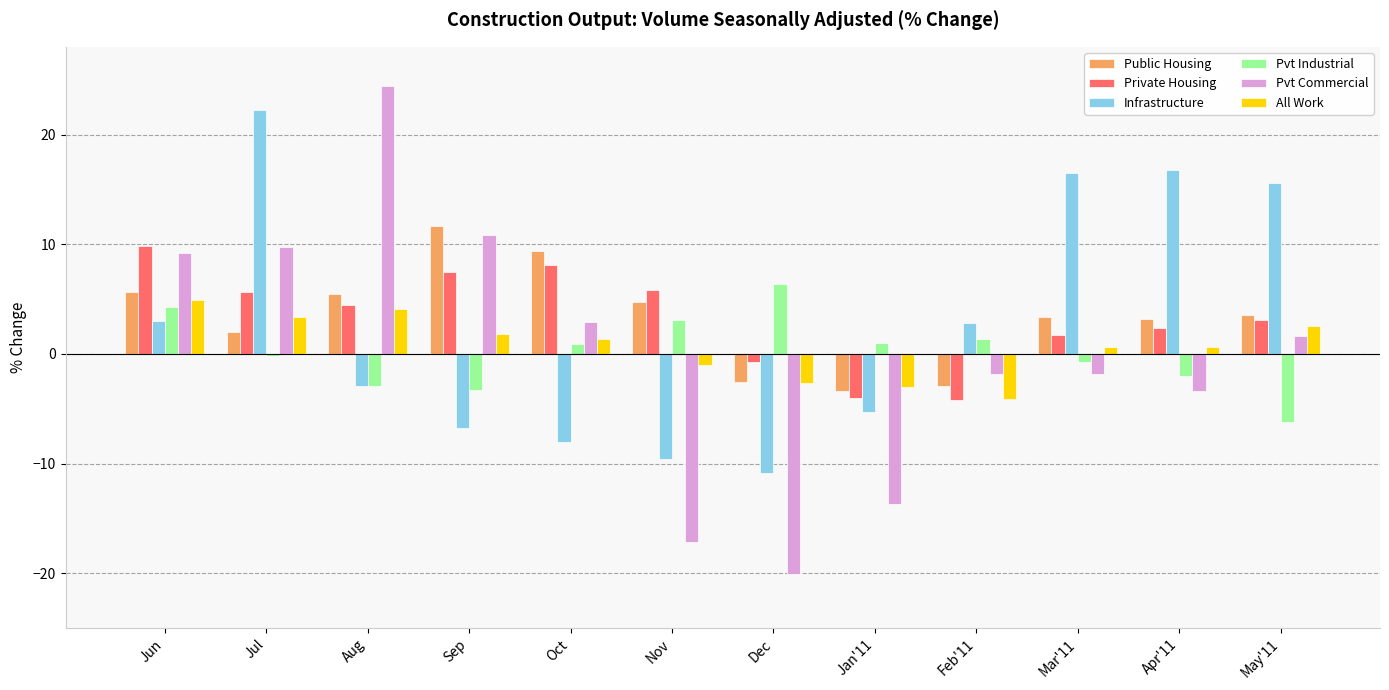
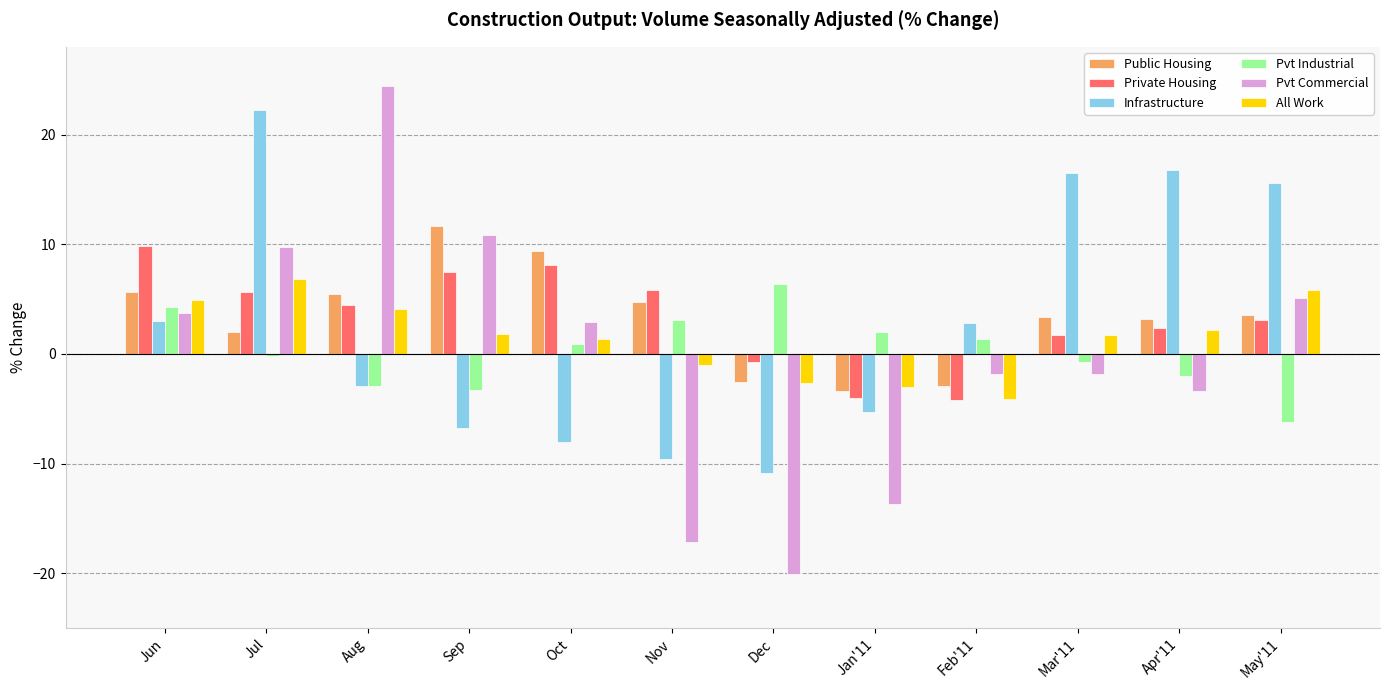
Pvt Commercial, Jun: 9.2 -> 3.7
All Work, Jul: 3.4 -> 6.8
Pvt Industrial, Jan'11: 1 -> 2
All Work, Mar'11: 0.6 -> 1.7
All Work, Apr'11: 0.6 -> 2.2
Pvt Commercial, May'11: 1.6 -> 5.1
All Work, May'11: 2.5 -> 5.8
